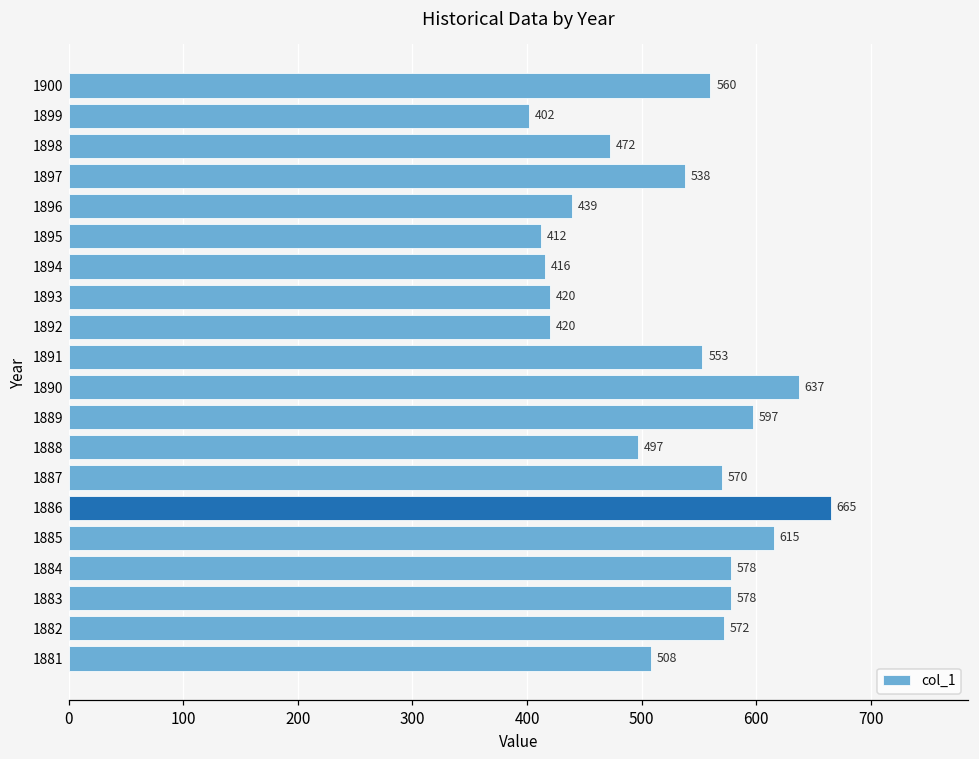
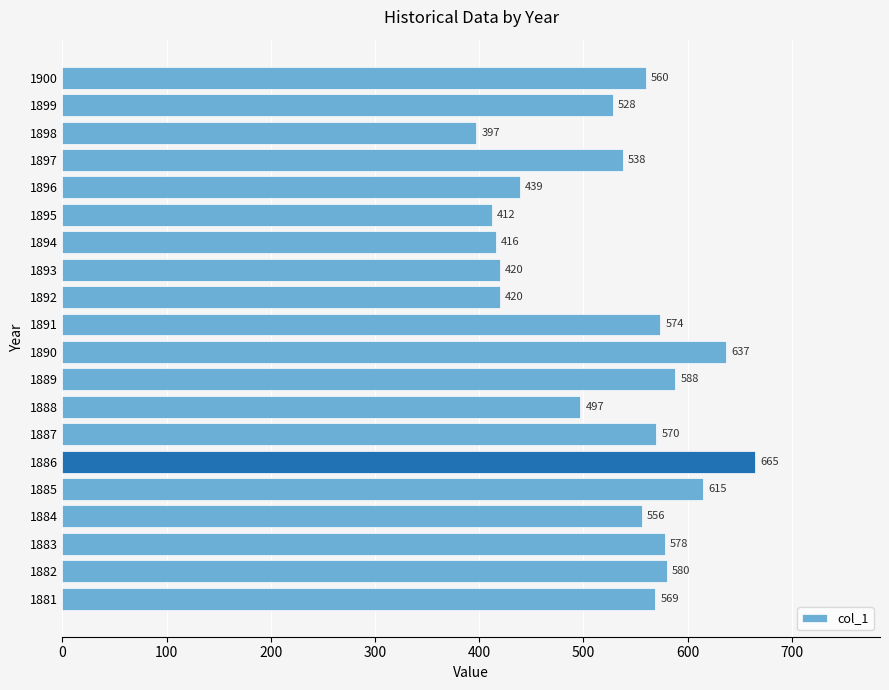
1899: 402 -> 528
1898: 472 -> 397
1891: 553 -> 574
1889: 597 -> 588
1884: 578 -> 556
1882: 572 -> 580
1881: 508 -> 569
